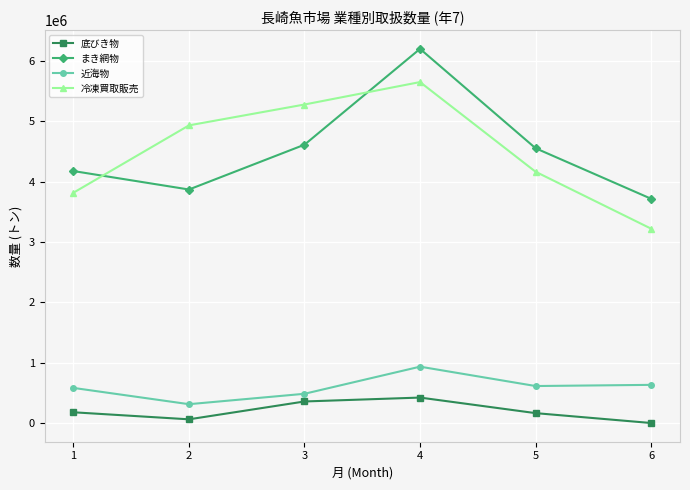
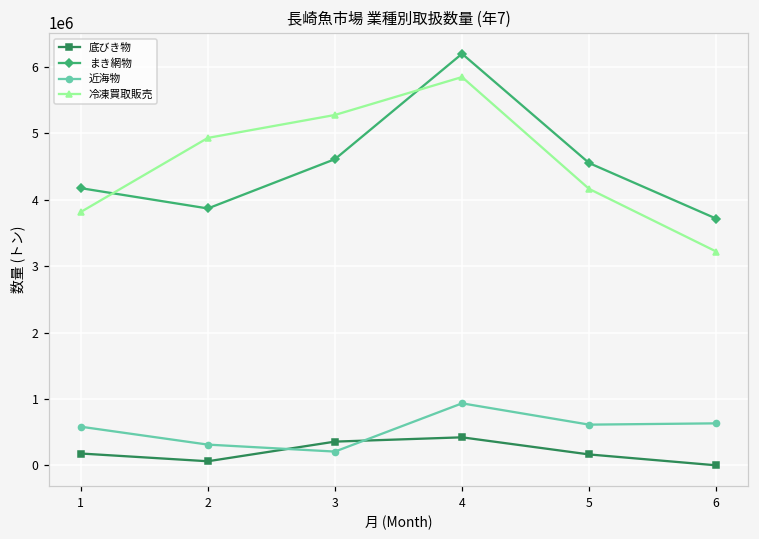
近海物, 3: 500000 -> 200000
冷凍買取販売, 4: 5600000 -> 5800000
